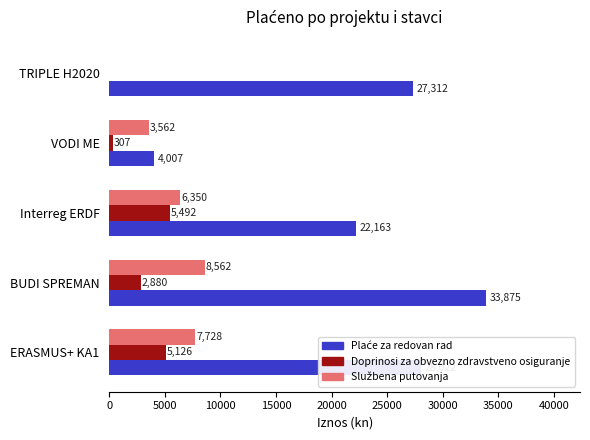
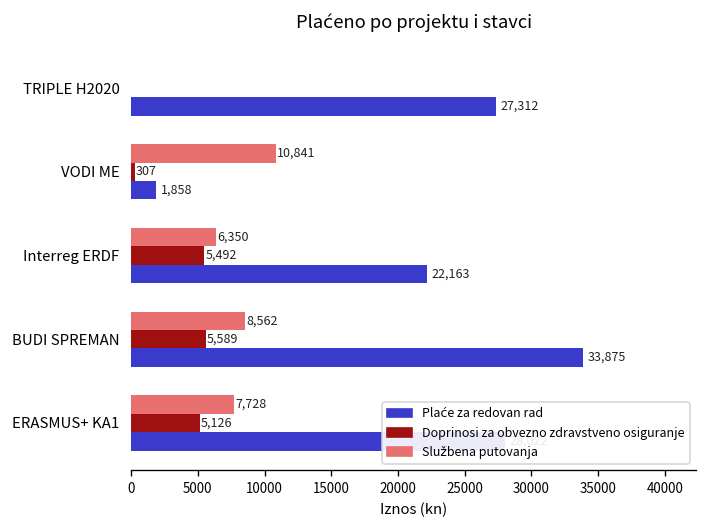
Službena putovanja, VODI ME: 3,562 -> 10,841
Plaće za redovan rad, VODI ME: 4,007 -> 1,858
Doprinosi za obvezno zdravstveno osiguranje, BUDI SPREMAN: 2,880 -> 5,589
